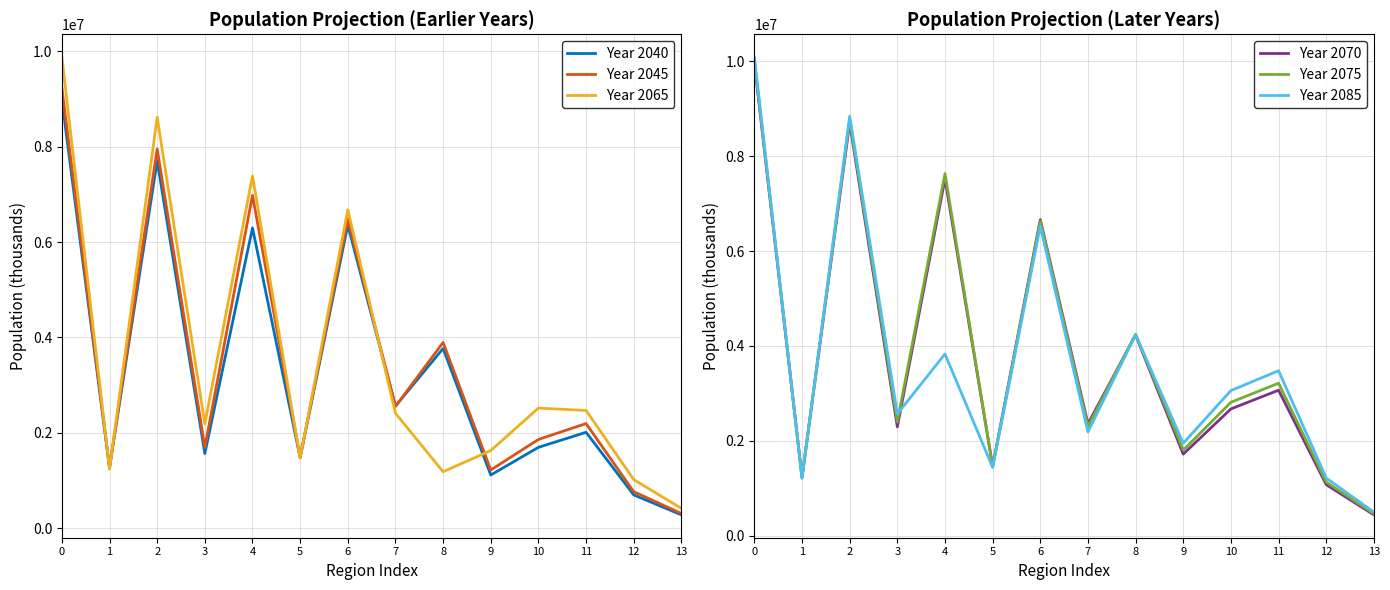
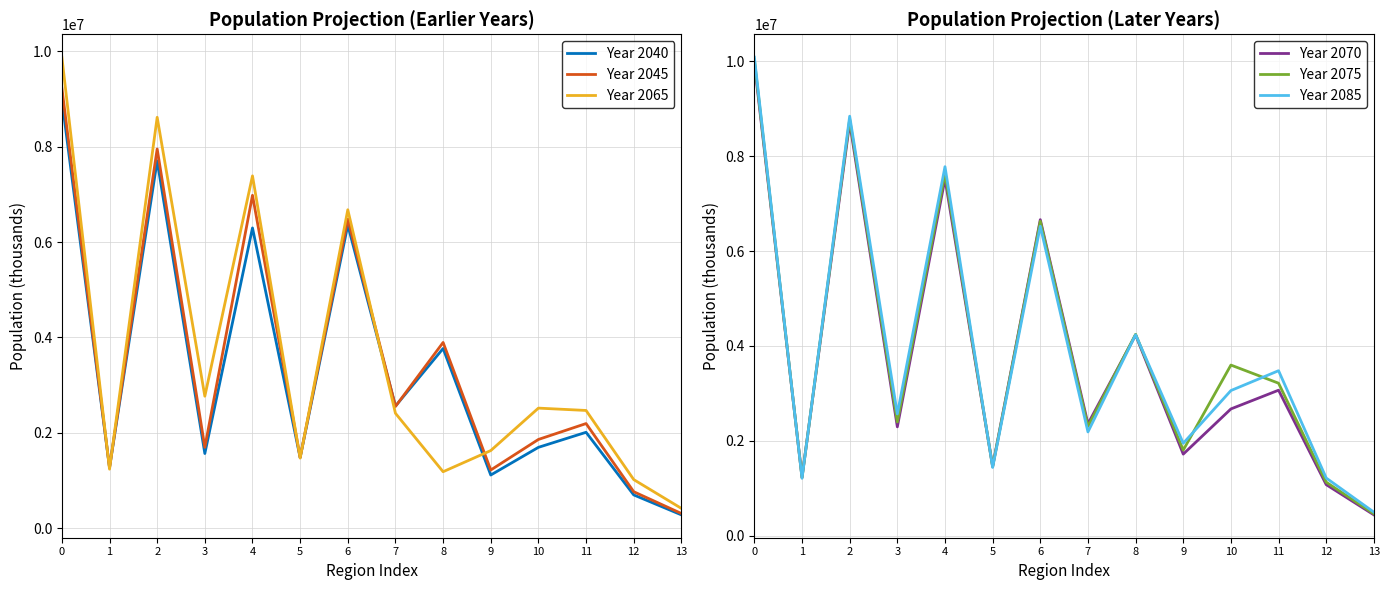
Population Projection (Earlier Years), Year 2065, 3: 2200000 -> 2800000
Population Projection (Later Years), Year 2085, 4: 3800000 -> 7800000
Population Projection (Later Years), Year 2075, 10: 2800000 -> 3600000
